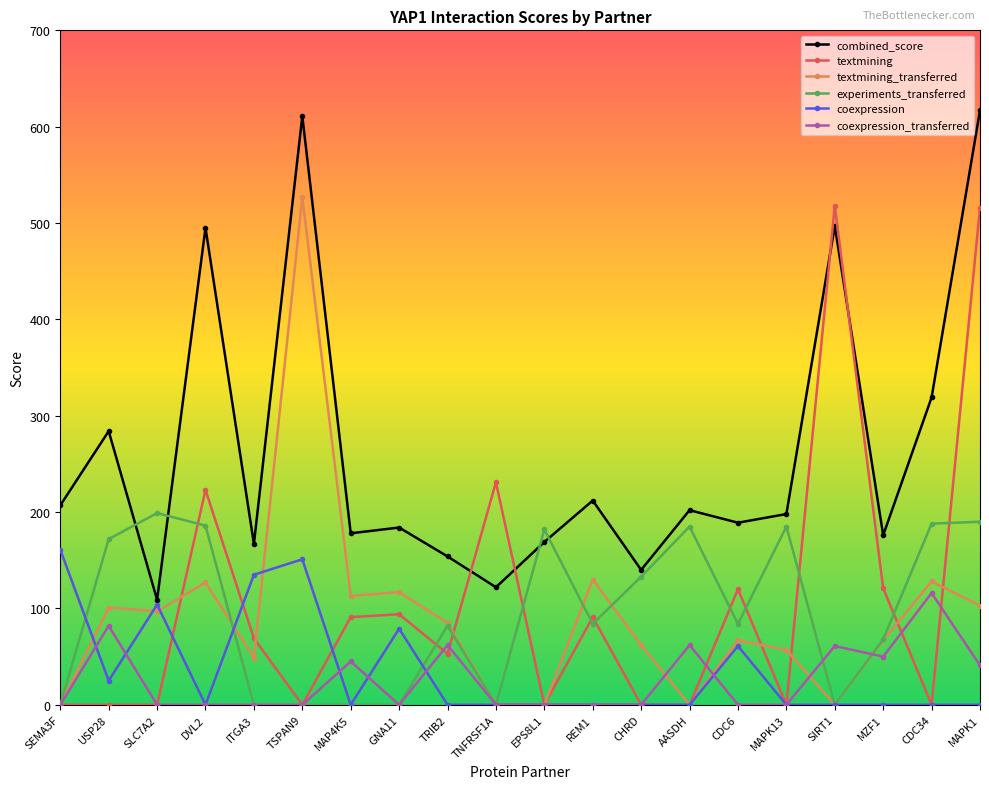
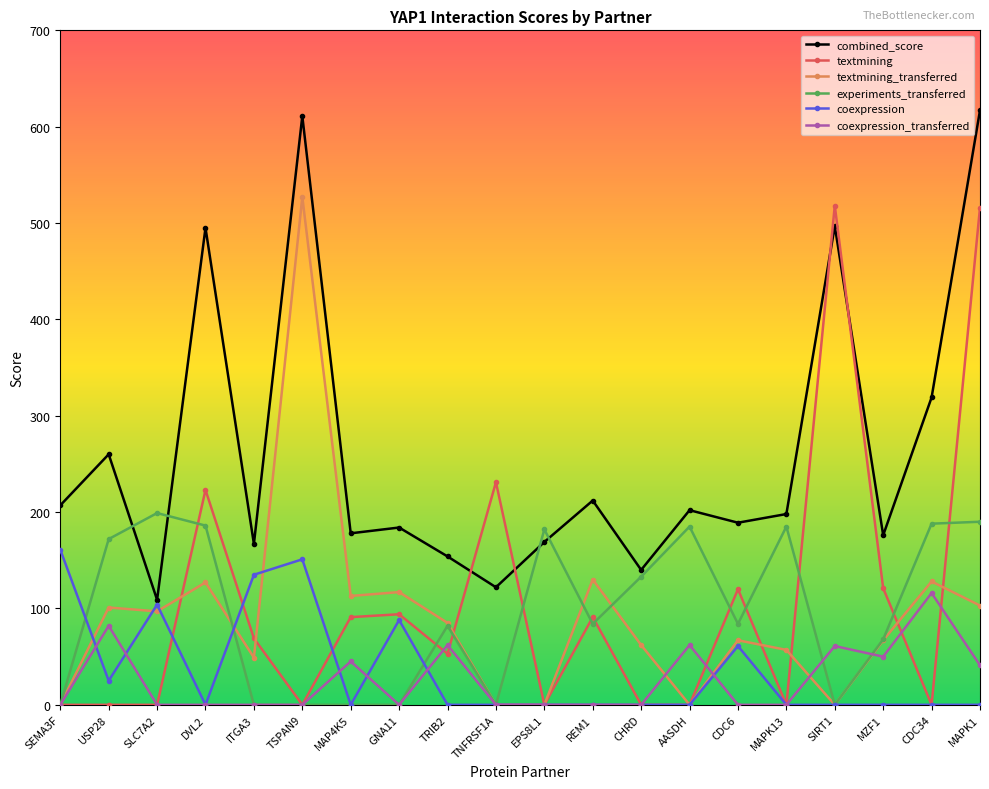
combined_score, USP28: 280 -> 260
coexpression, GNA11: 80 -> 90
